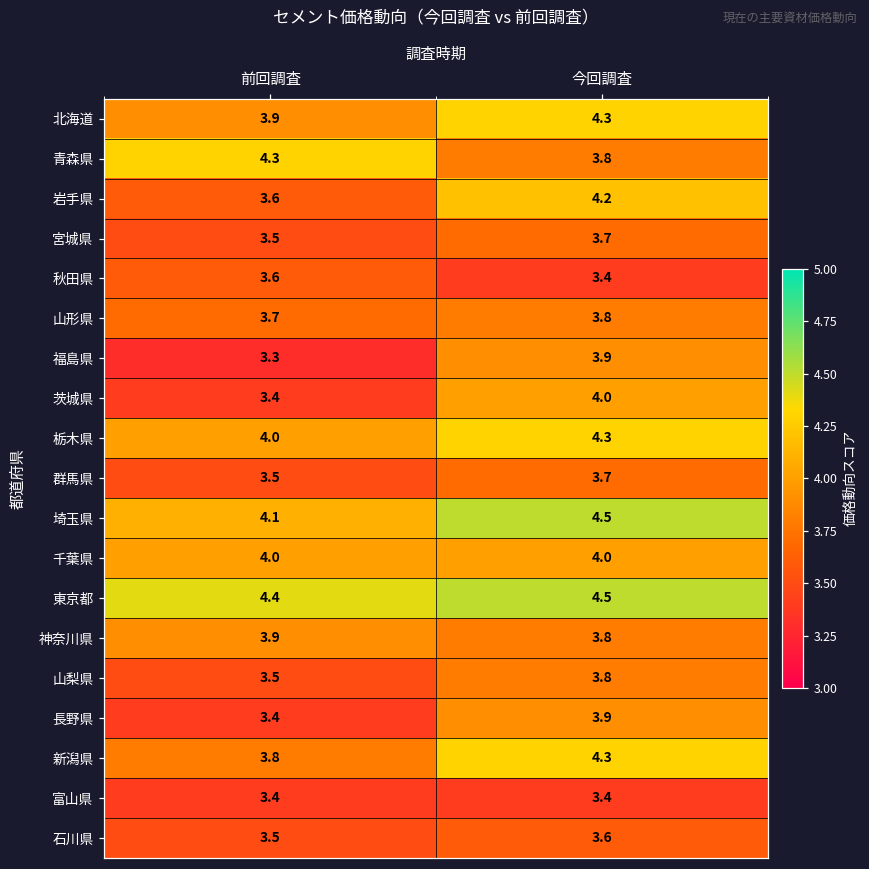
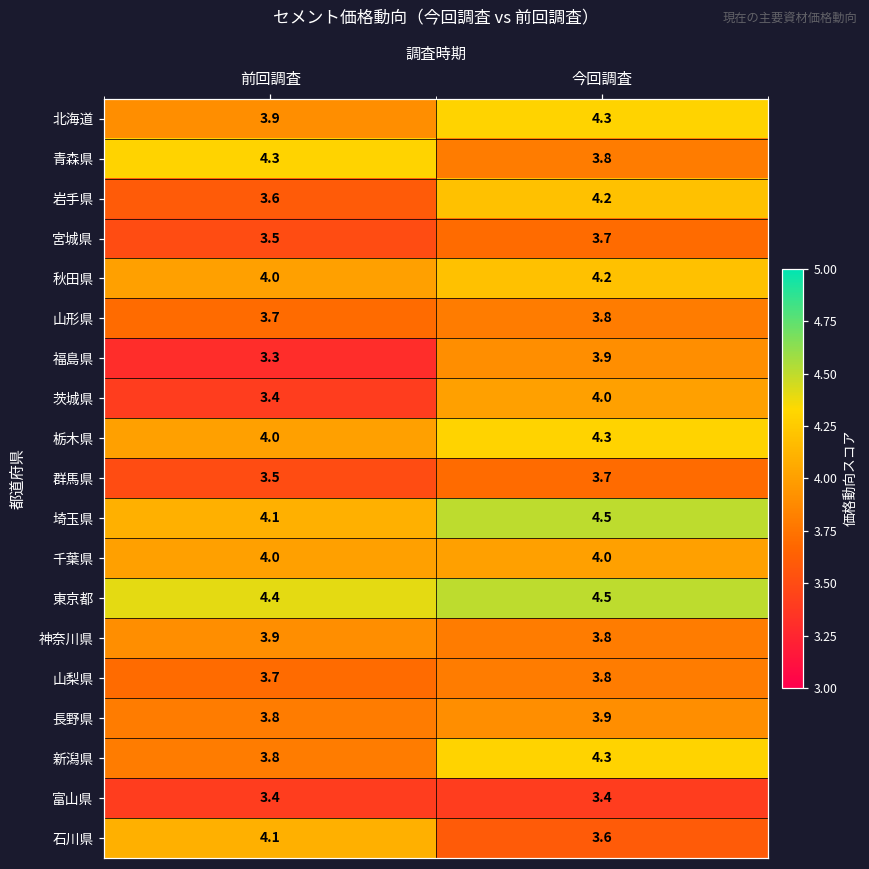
秋田県, 前回調査: 3.6 -> 4.0
秋田県, 今回調査: 3.4 -> 4.2
山梨県, 前回調査: 3.5 -> 3.7
長野県, 前回調査: 3.4 -> 3.8
石川県, 前回調査: 3.5 -> 4.1
